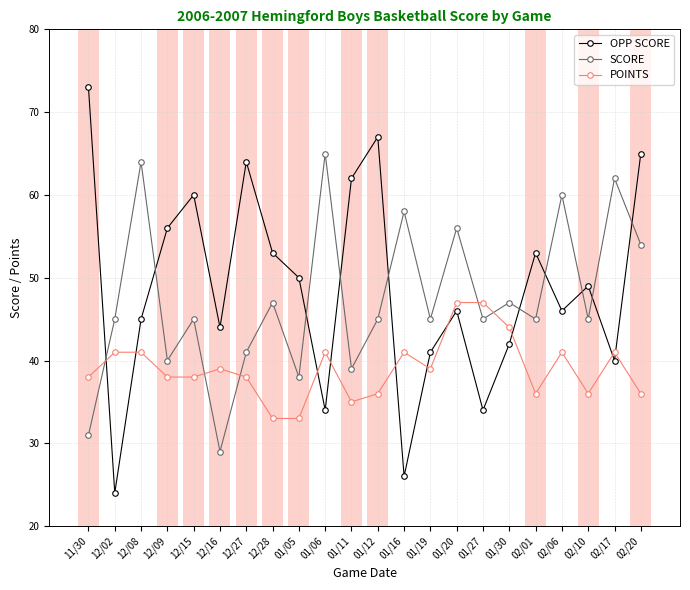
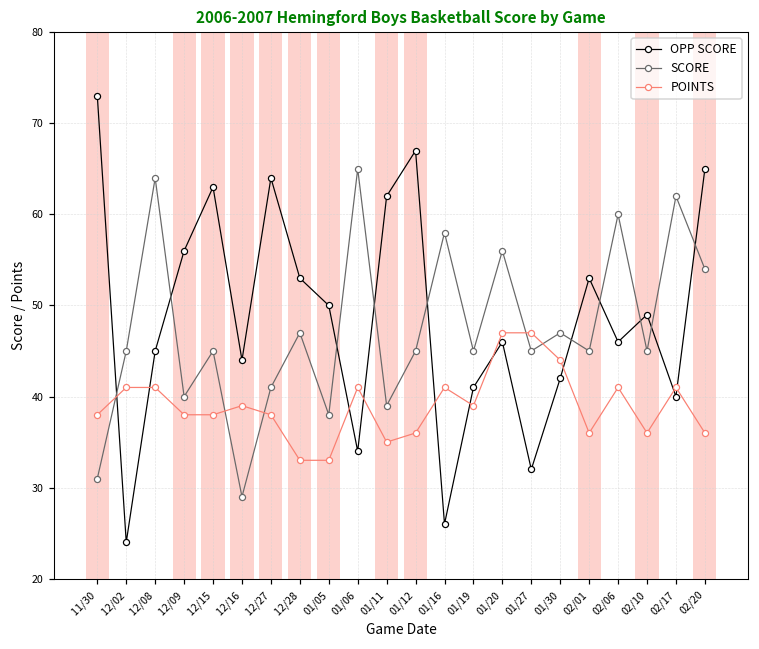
OPP SCORE, 12/15: 60 -> 63
OPP SCORE, 01/27: 34 -> 32
